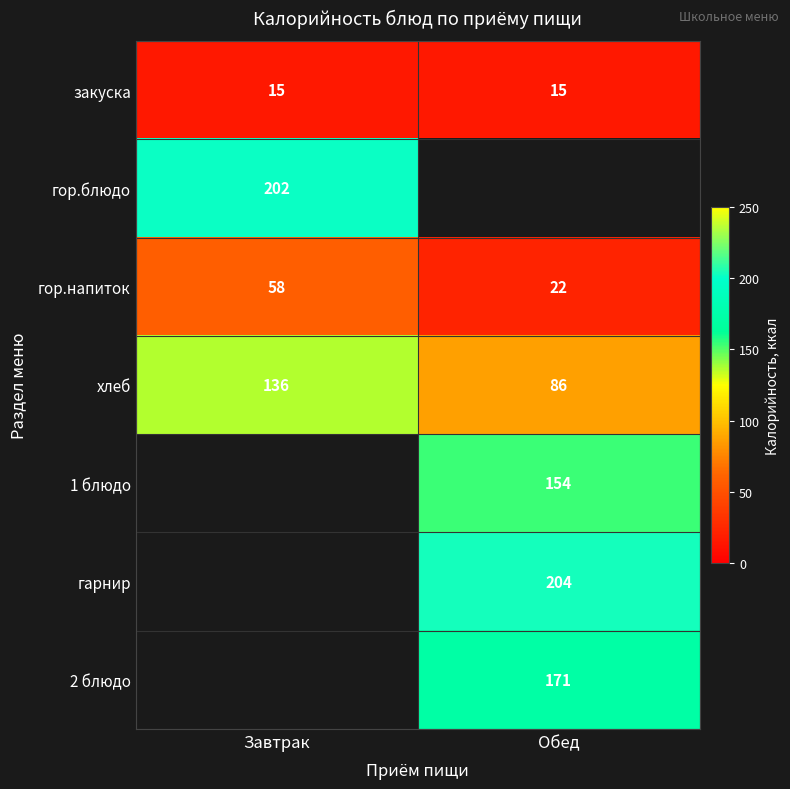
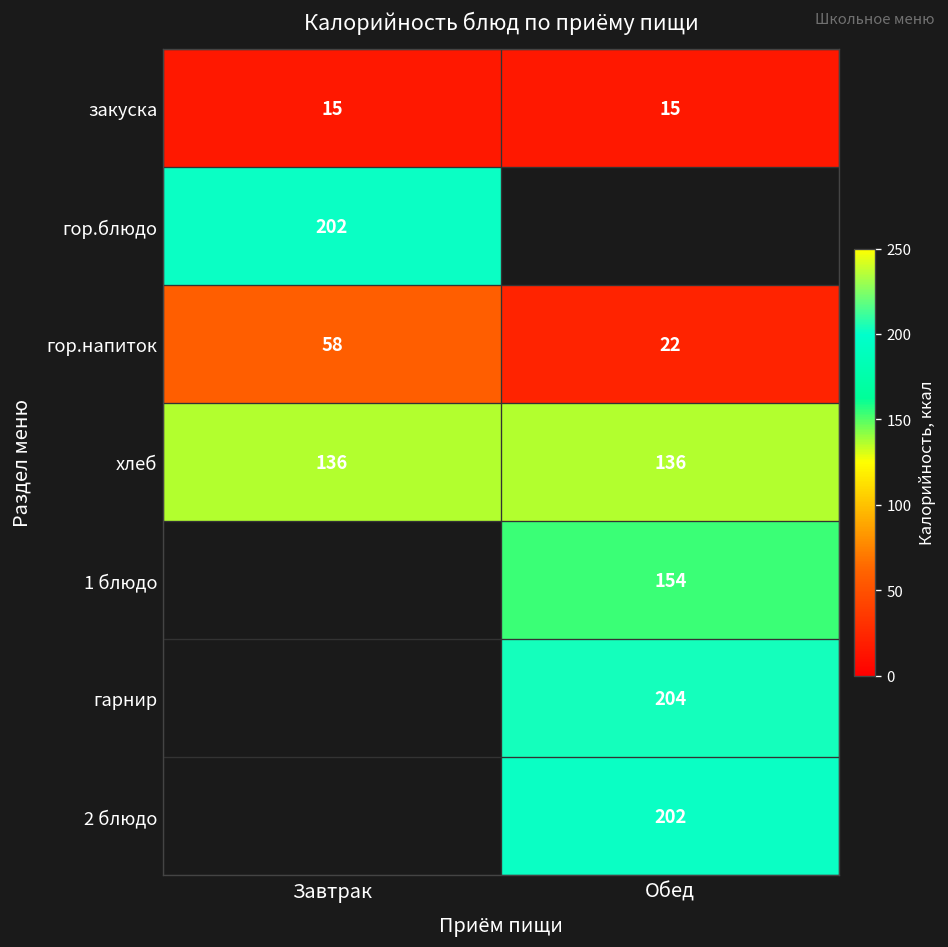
хлеб, Обед: 86 -> 136
2 блюдо, Обед: 171 -> 202
